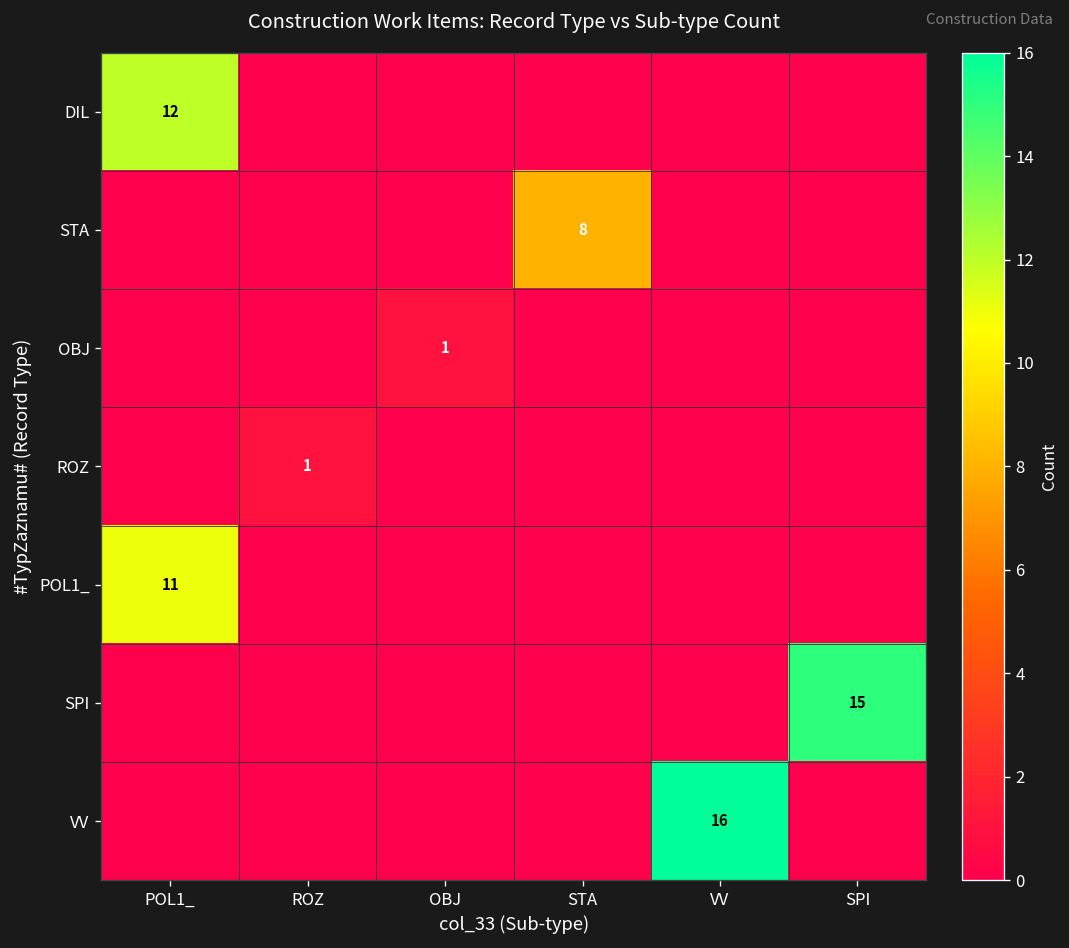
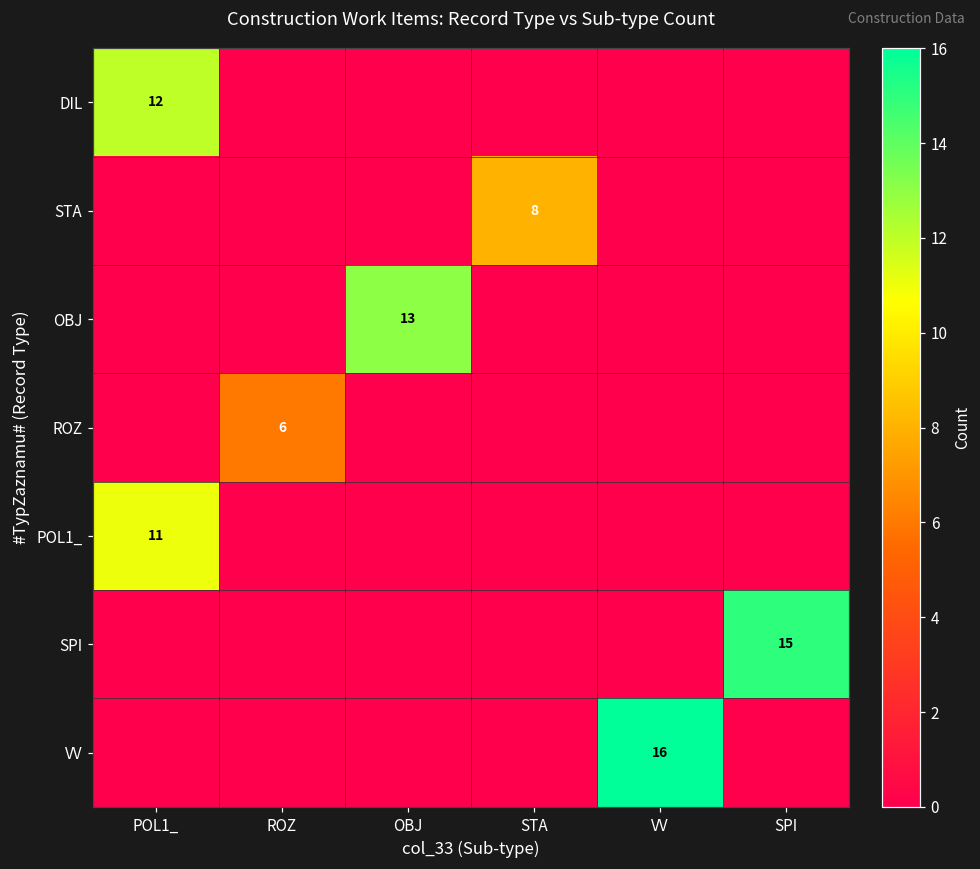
OBJ, OBJ: 1 -> 13
ROZ, ROZ: 1 -> 6
